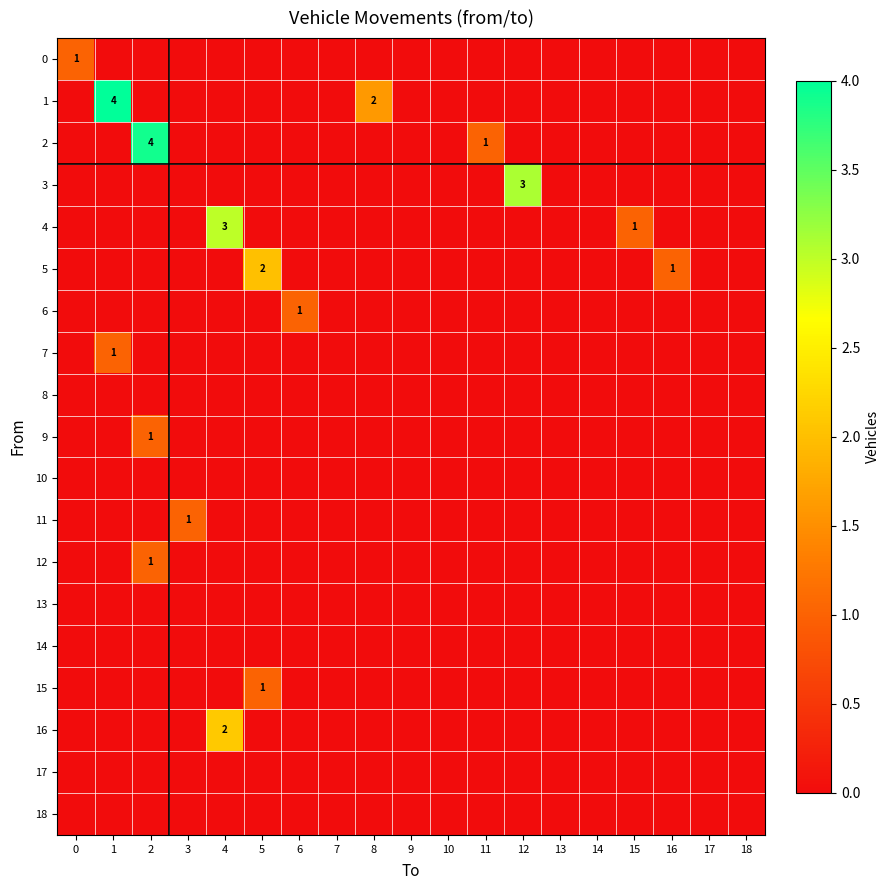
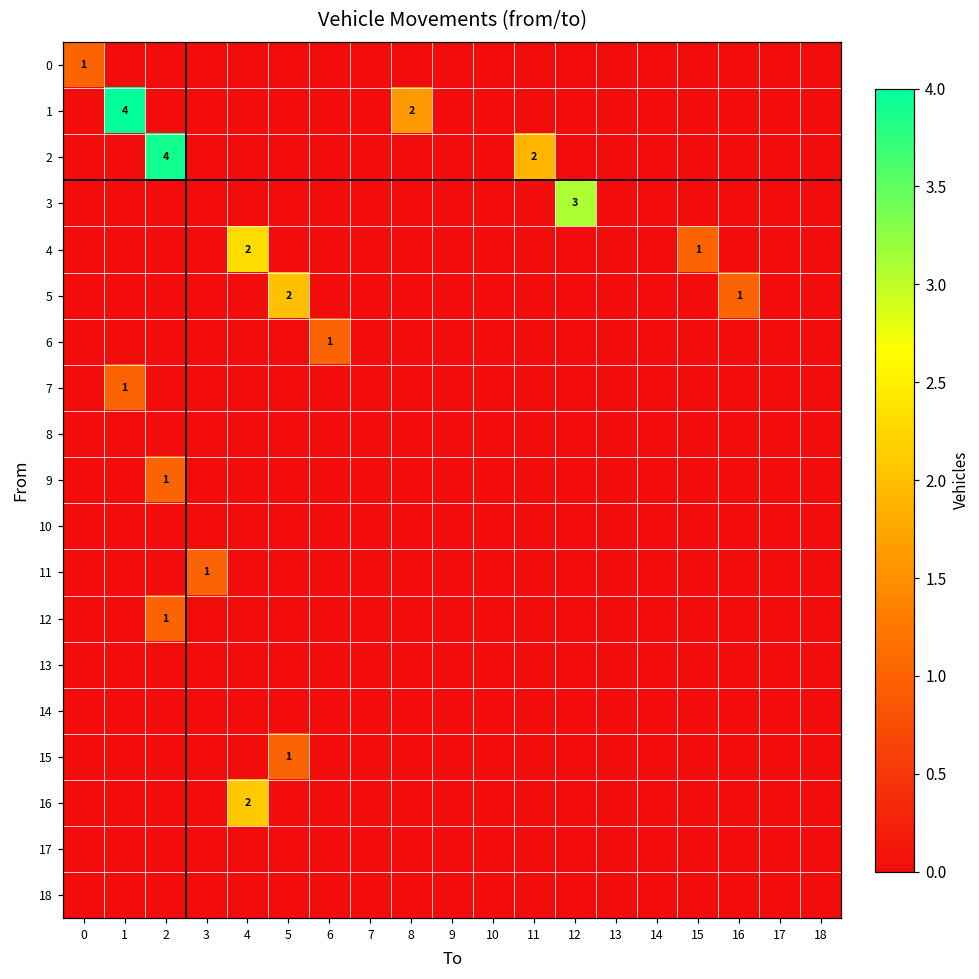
2, 11: 1 -> 2
4, 4: 3 -> 2
